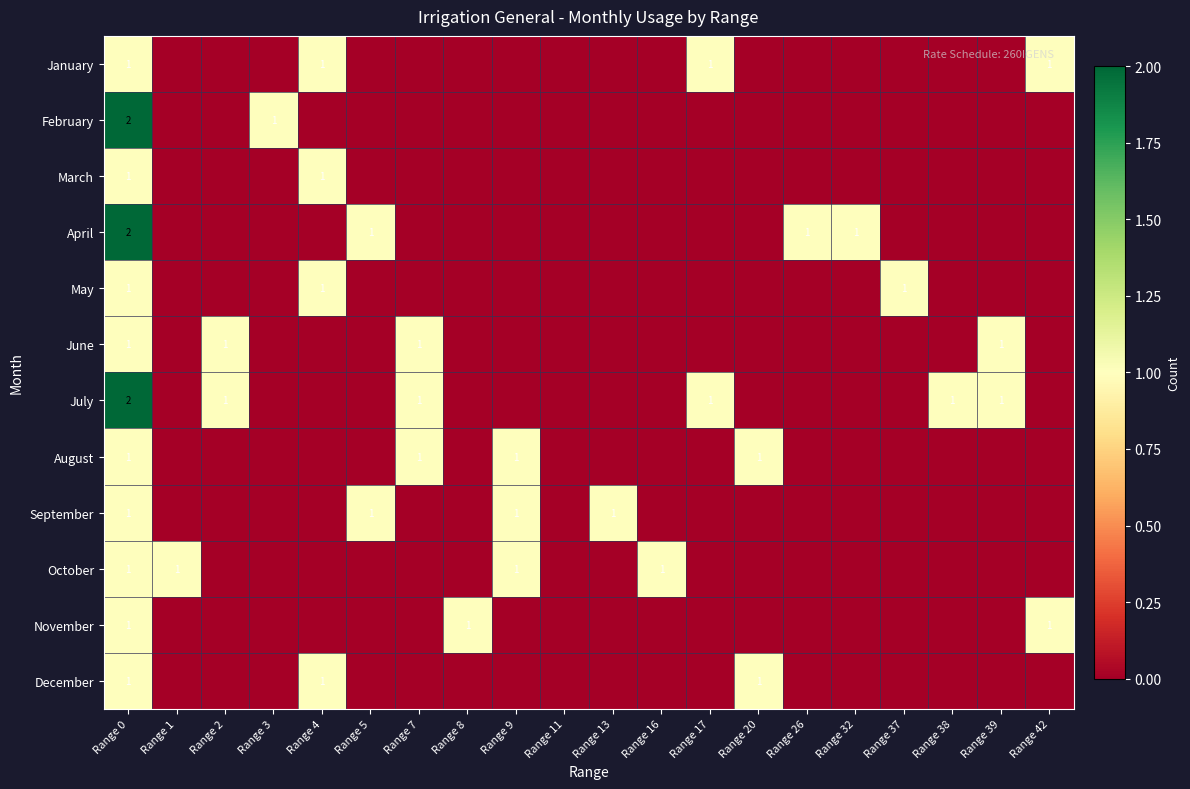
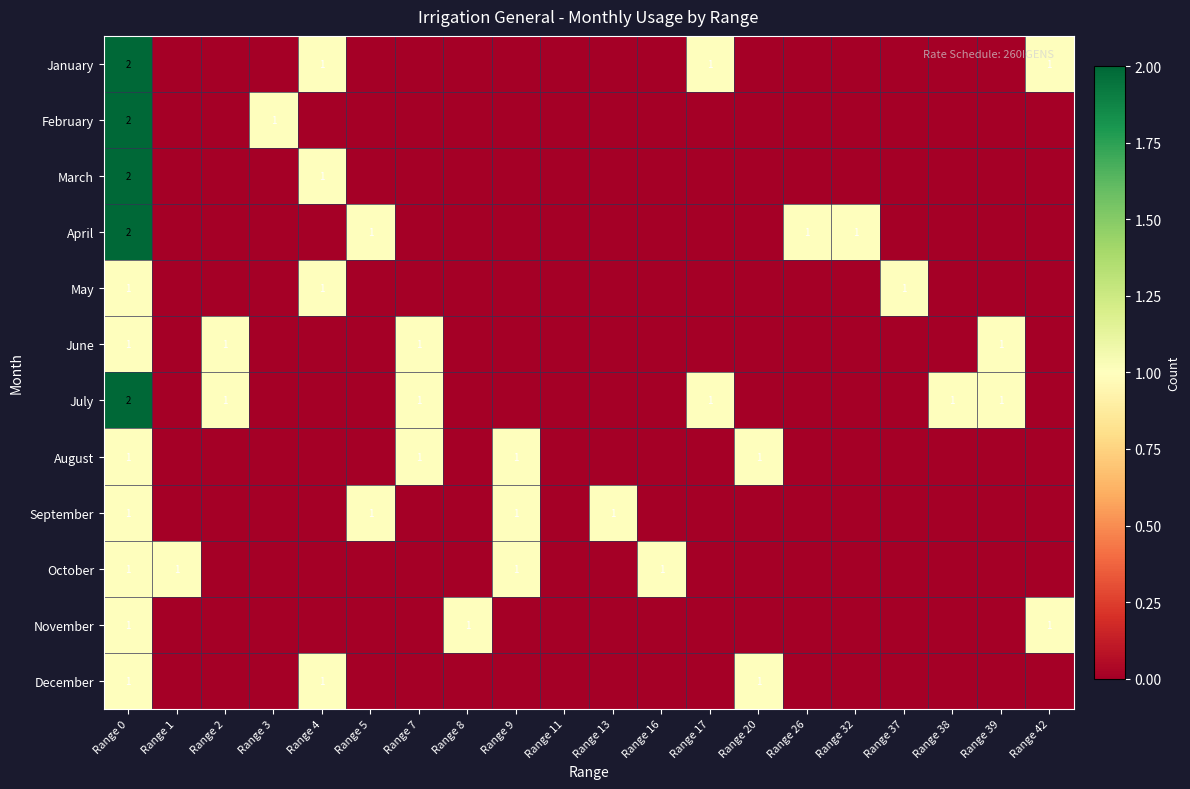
January, Range 0: 1 -> 2
March, Range 0: 1 -> 2
